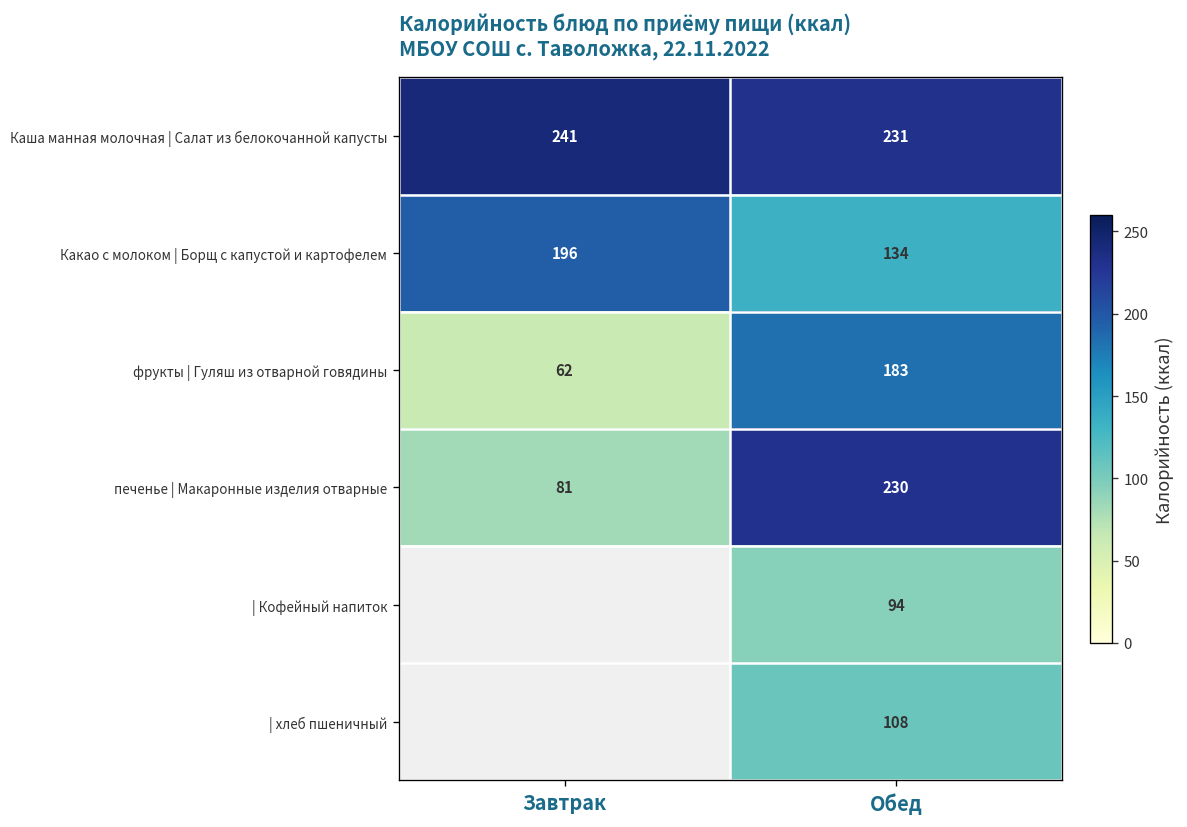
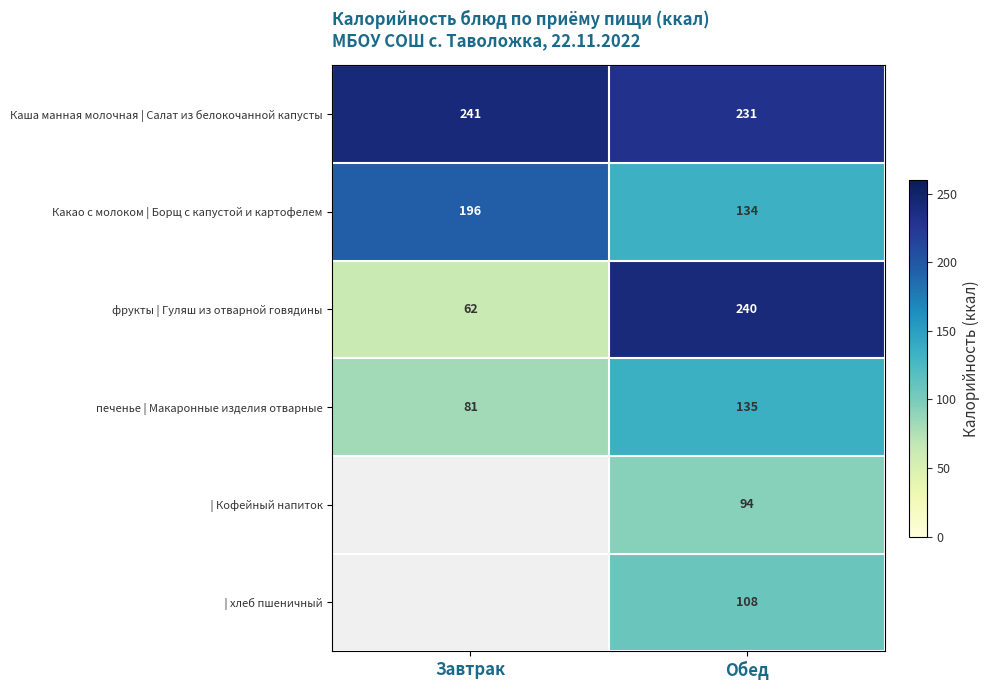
фрукты | Гуляш из отварной говядины, Обед: 183 -> 240
печенье | Макаронные изделия отварные, Обед: 230 -> 135
